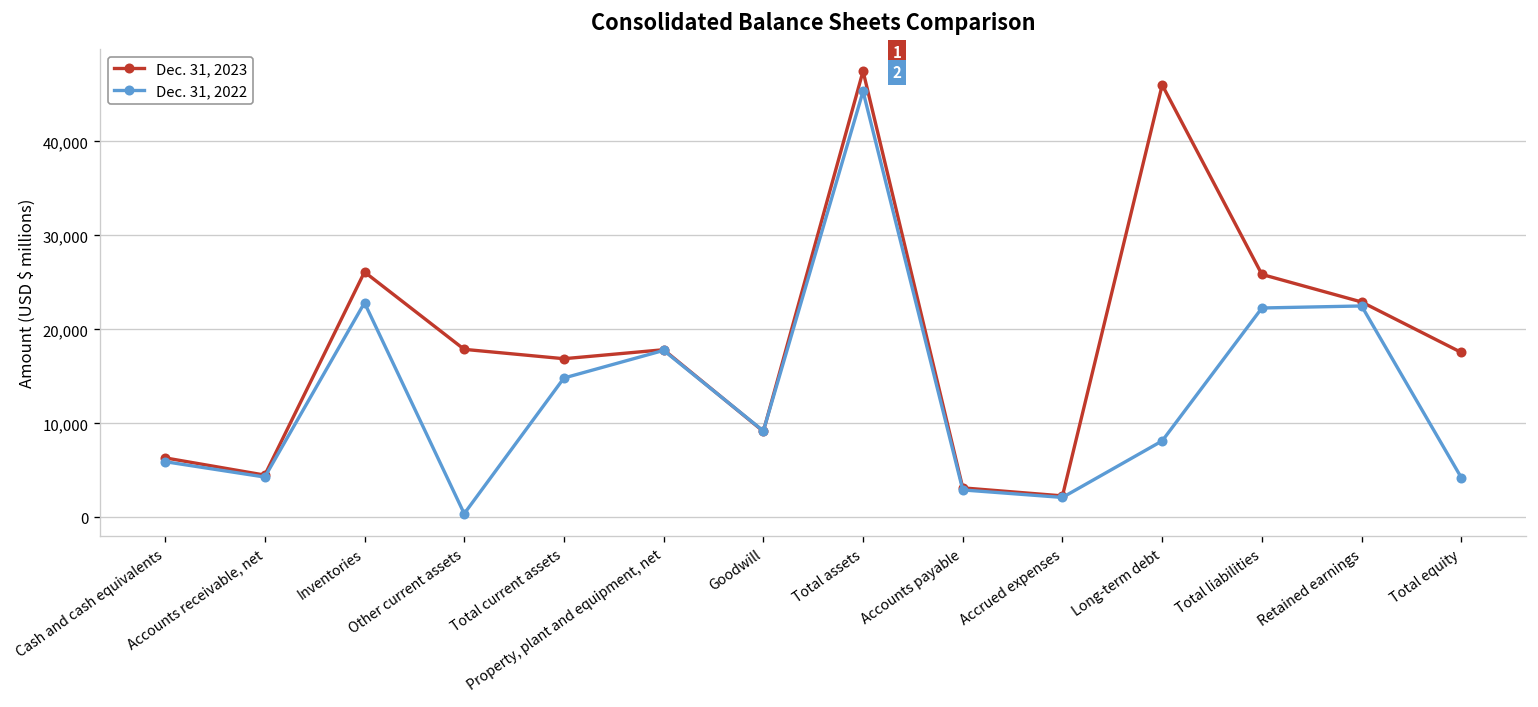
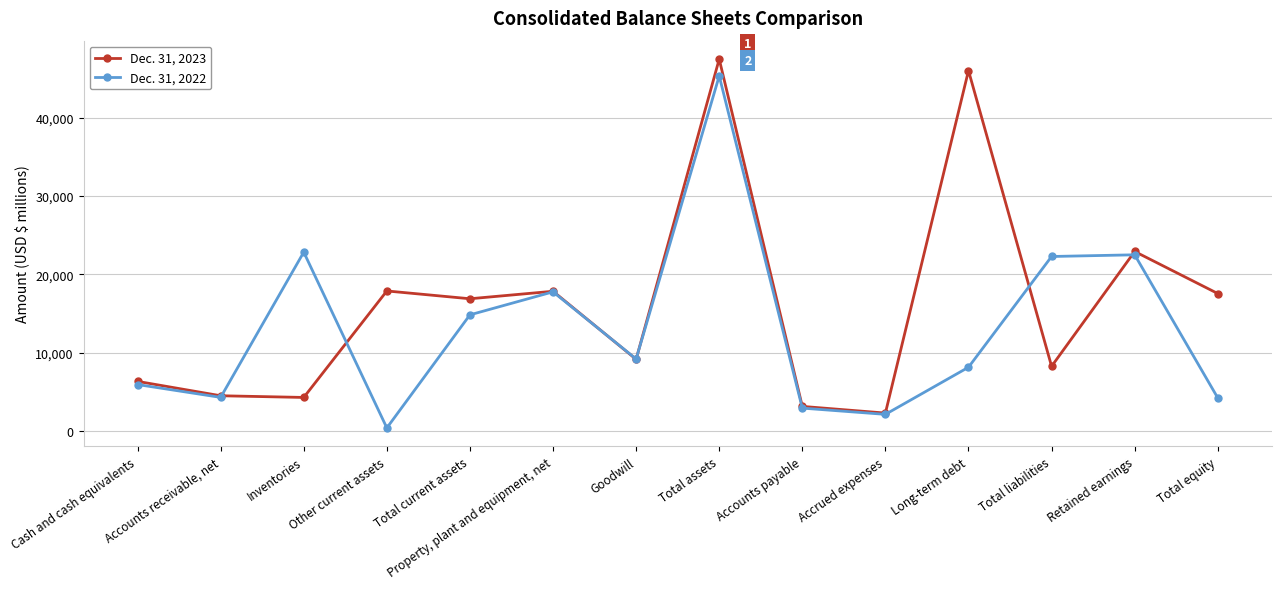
Dec. 31, 2023, Inventories: 26,000 -> 4,000
Dec. 31, 2023, Total liabilities: 26,000 -> 8,000
